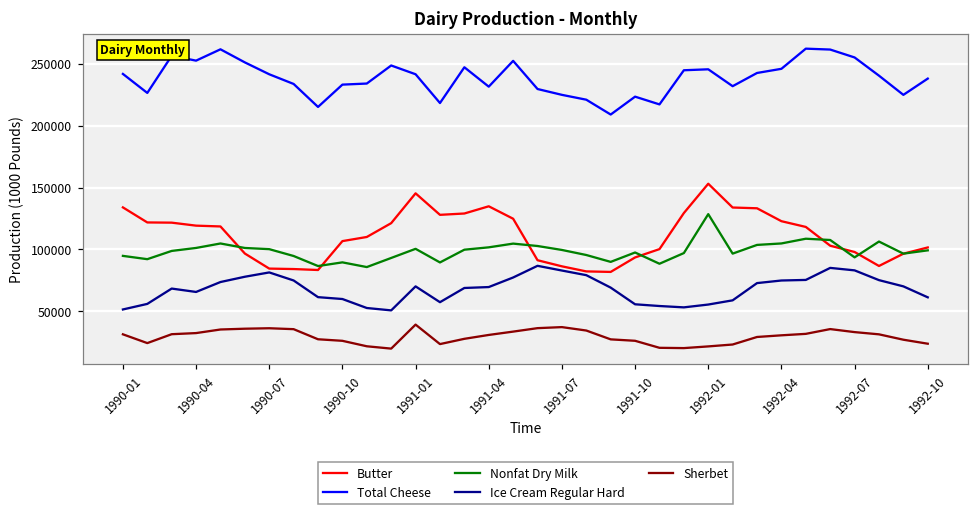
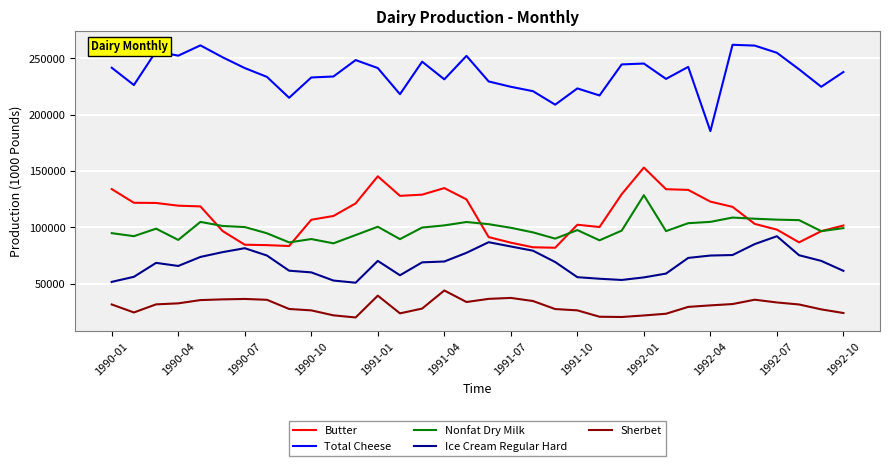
Nonfat Dry Milk, 1990-04: 101000 -> 89000
Sherbet, 1991-04: 31000 -> 44000
Butter, 1991-10: 94000 -> 102000
Total Cheese, 1992-04: 246000 -> 185000
Nonfat Dry Milk, 1992-07: 94000 -> 107000
Ice Cream Regular Hard, 1992-07: 83000 -> 92000
